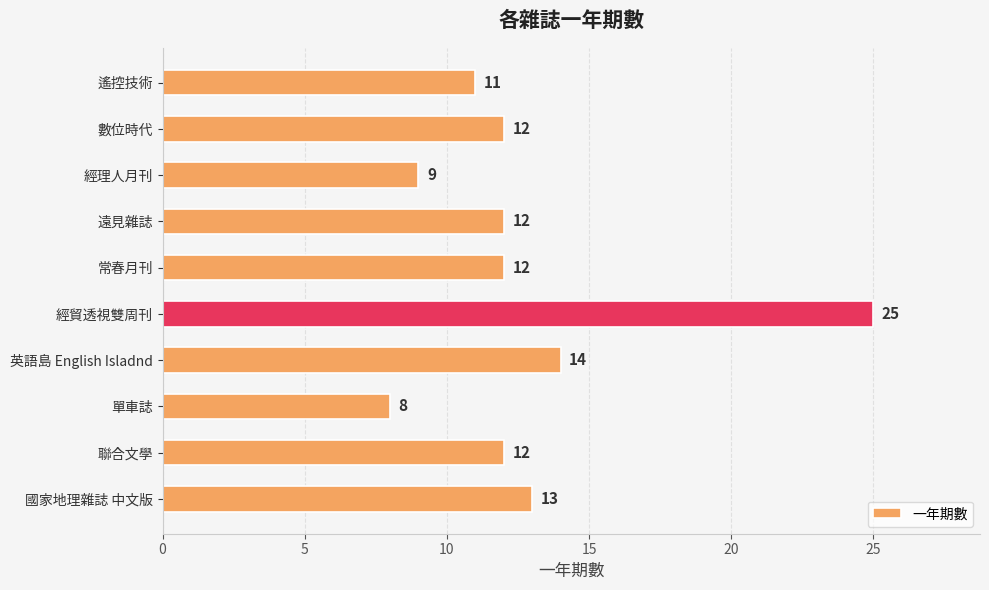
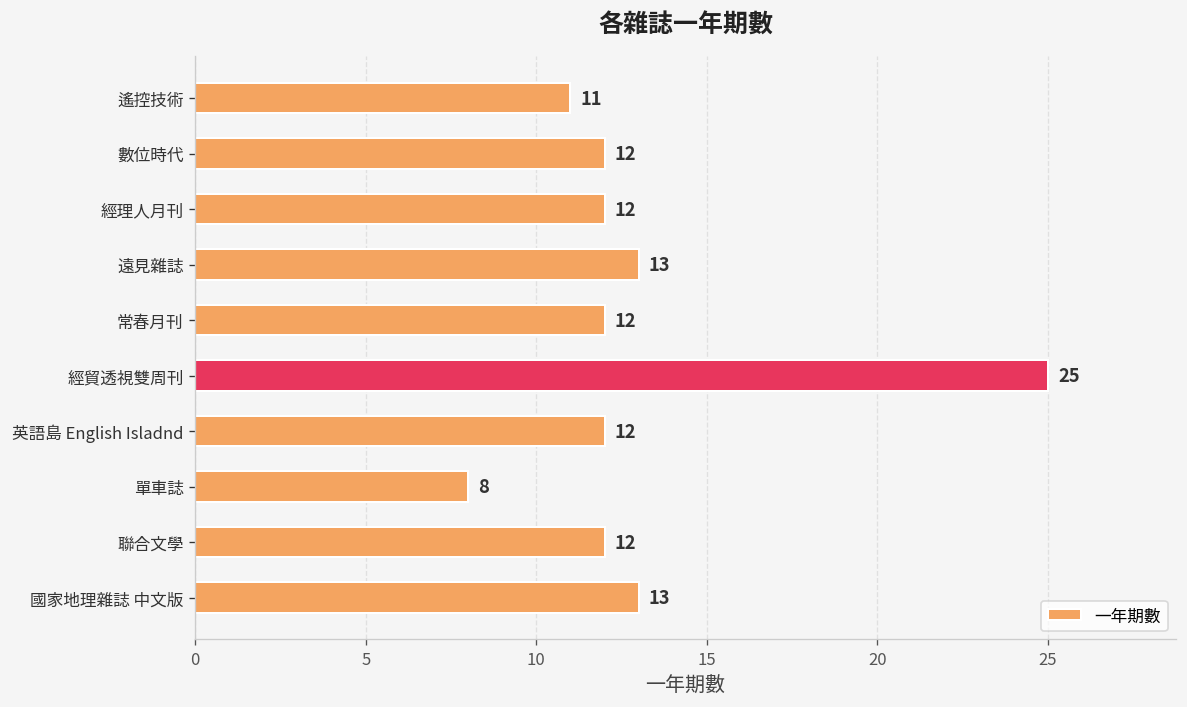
經理人月刊: 9 -> 12
遠見雜誌: 12 -> 13
英語島 English Isladnd: 14 -> 12
